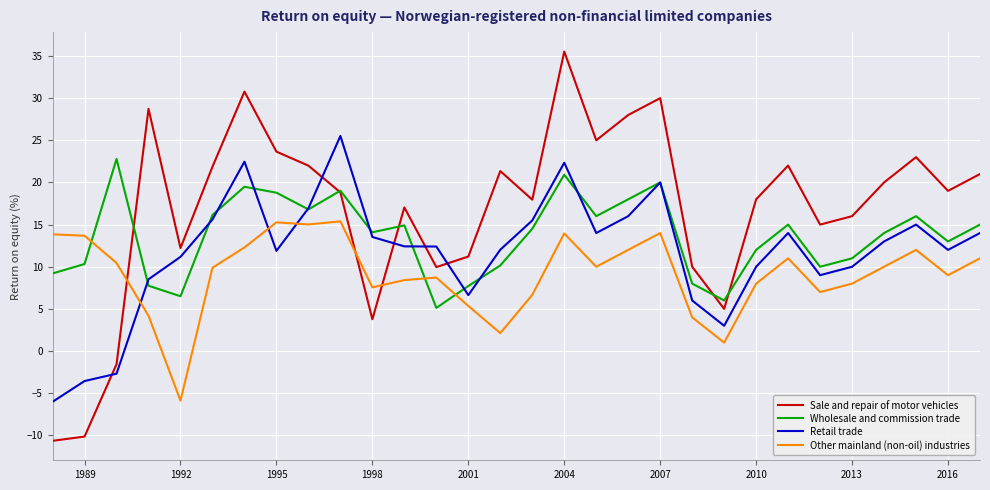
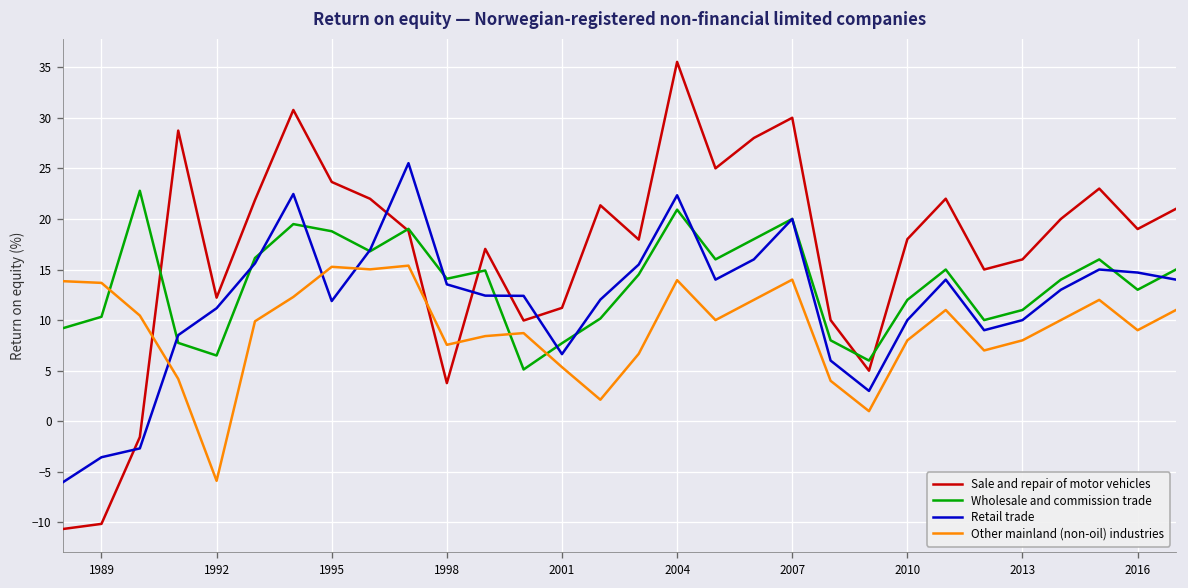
Retail trade, 2016: 12 -> 15
